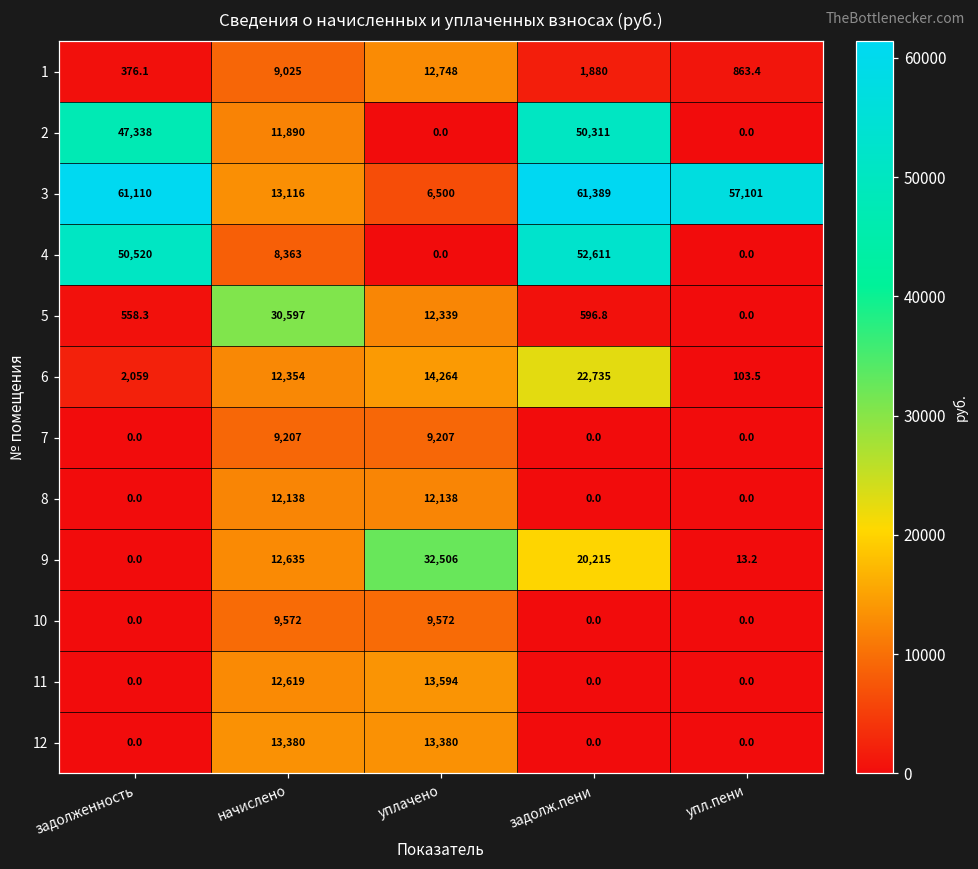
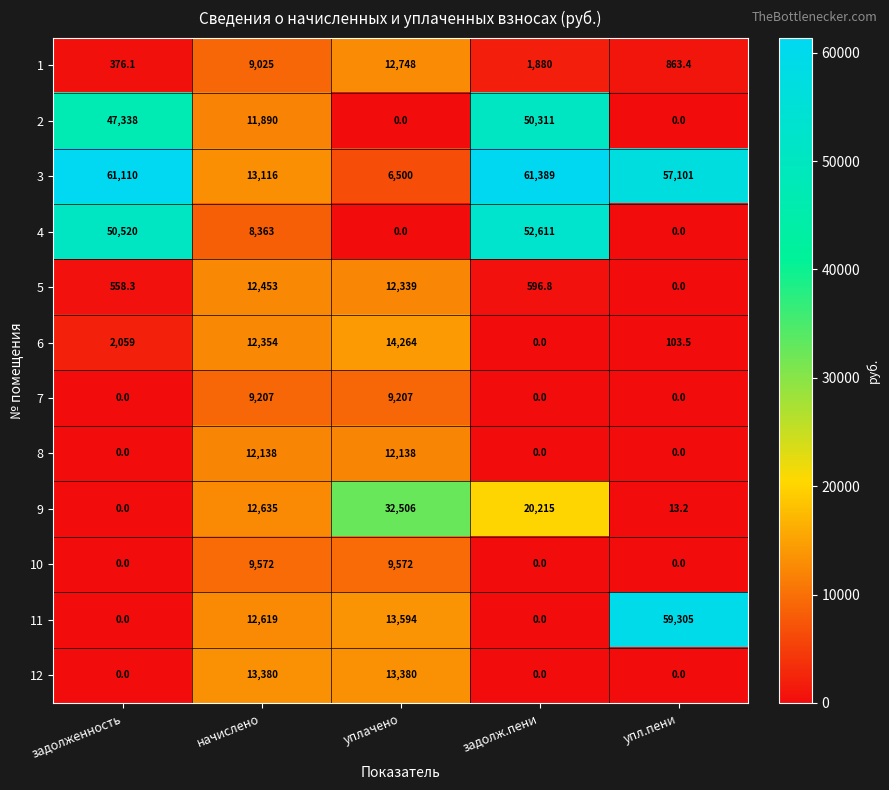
5, начислено: 30,597 -> 12,453
6, задолж.пени: 22,735 -> 0.0
11, упл.пени: 0.0 -> 59,305
